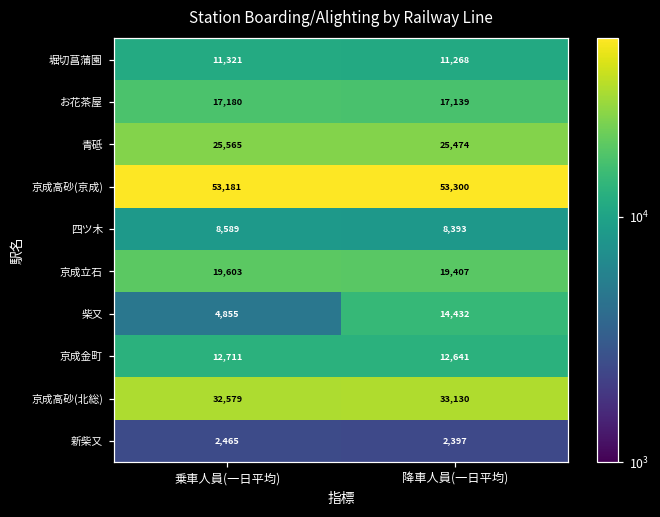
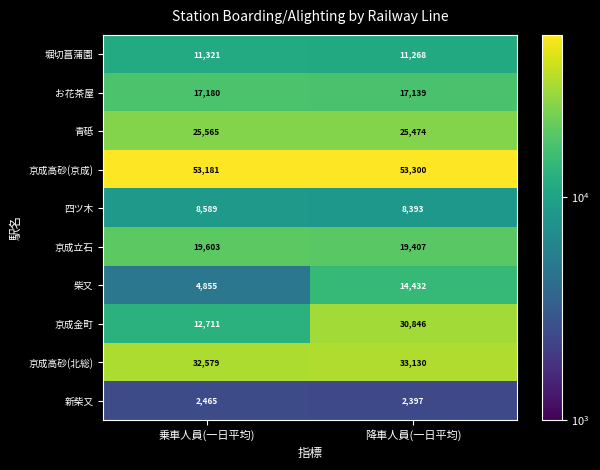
京成金町, 降車人員(一日平均): 12,641 -> 30,846
